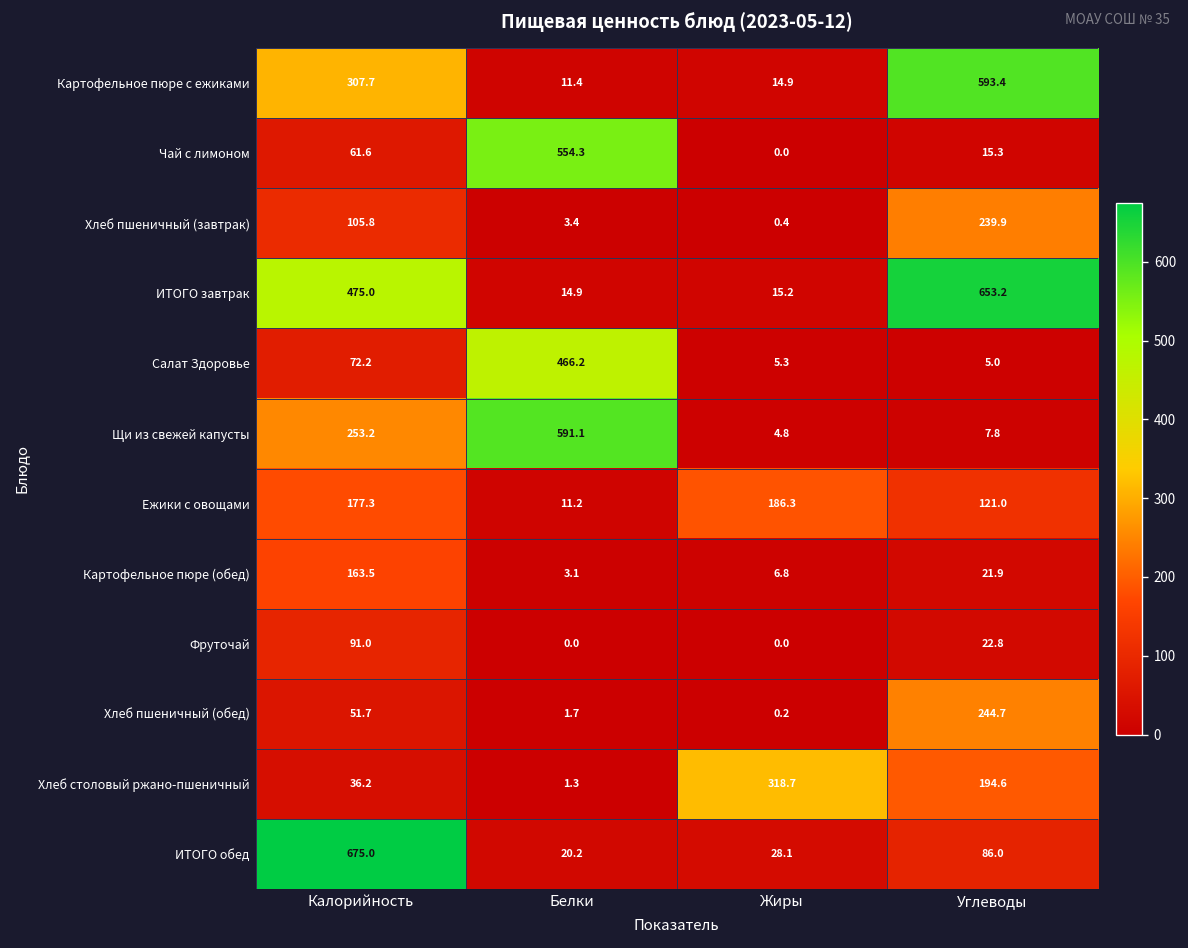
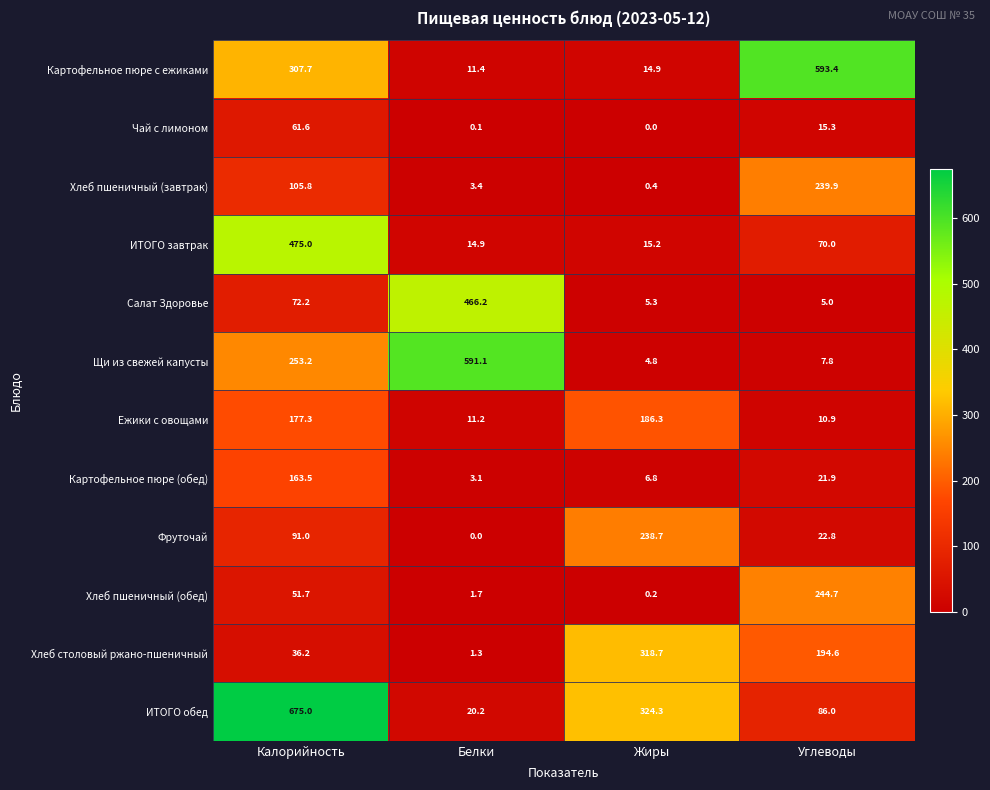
Чай с лимоном, Белки: 554.3 -> 0.1
ИТОГО завтрак, Углеводы: 653.2 -> 70.0
Ежики с овощами, Углеводы: 121.0 -> 10.9
Фруточай, Жиры: 0.0 -> 238.7
ИТОГО обед, Жиры: 28.1 -> 324.3
